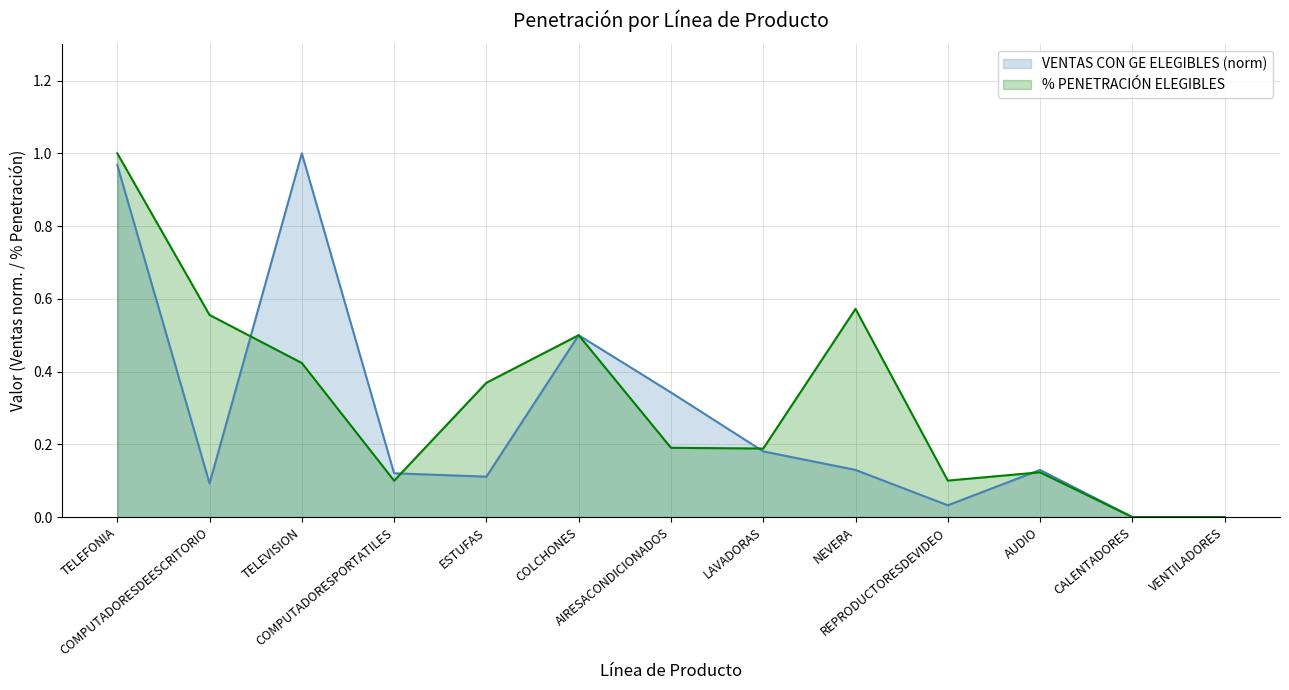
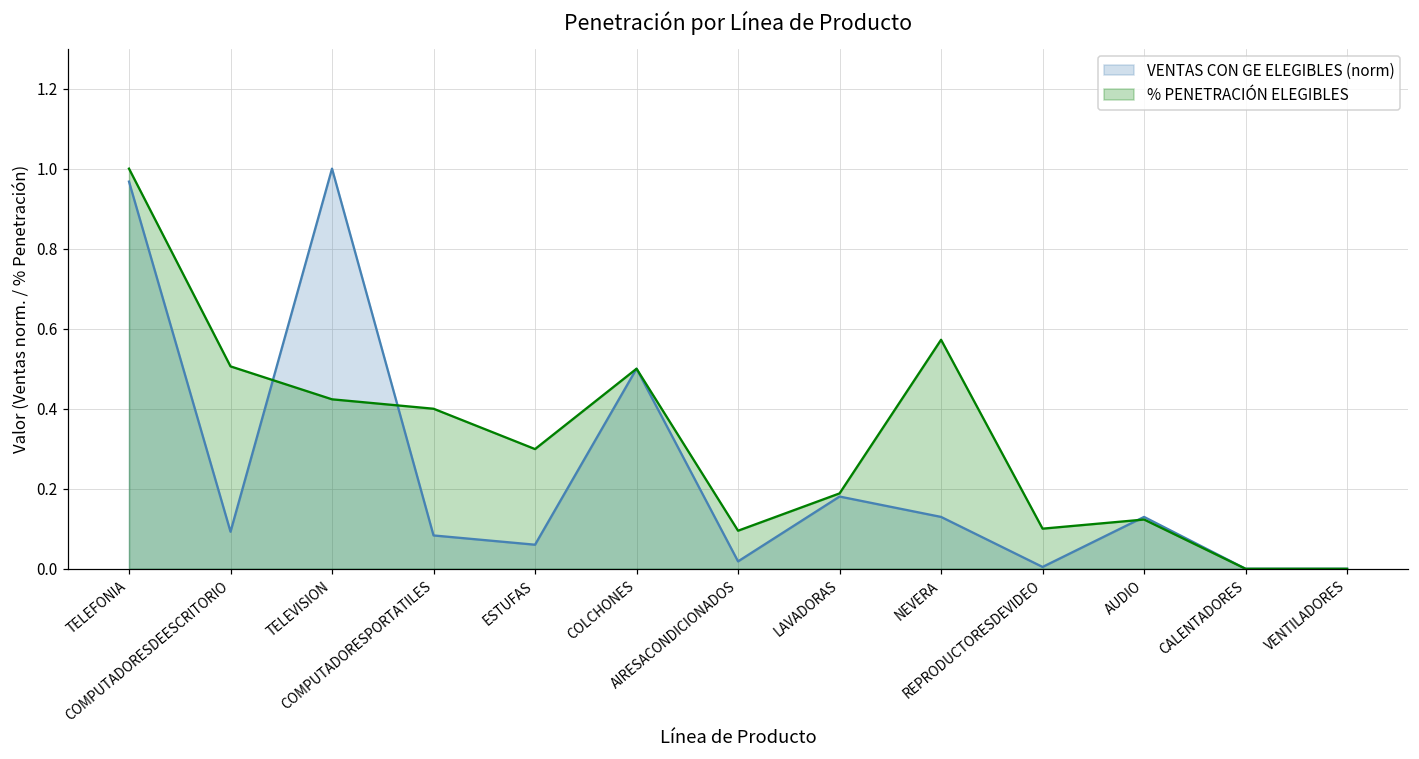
% PENETRACIÓN ELEGIBLES, COMPUTADORESDEESCRITORIO: 0.56 -> 0.51
VENTAS CON GE ELEGIBLES (norm), COMPUTADORESPORTATILES: 0.12 -> 0.08
% PENETRACIÓN ELEGIBLES, COMPUTADORESPORTATILES: 0.1 -> 0.4
VENTAS CON GE ELEGIBLES (norm), ESTUFAS: 0.11 -> 0.06
% PENETRACIÓN ELEGIBLES, ESTUFAS: 0.37 -> 0.30
VENTAS CON GE ELEGIBLES (norm), AIRESACONDICIONADOS: 0.34 -> 0.02
% PENETRACIÓN ELEGIBLES, AIRESACONDICIONADOS: 0.19 -> 0.10
VENTAS CON GE ELEGIBLES (norm), REPRODUCTORESDEVIDEO: 0.03 -> 0.00
